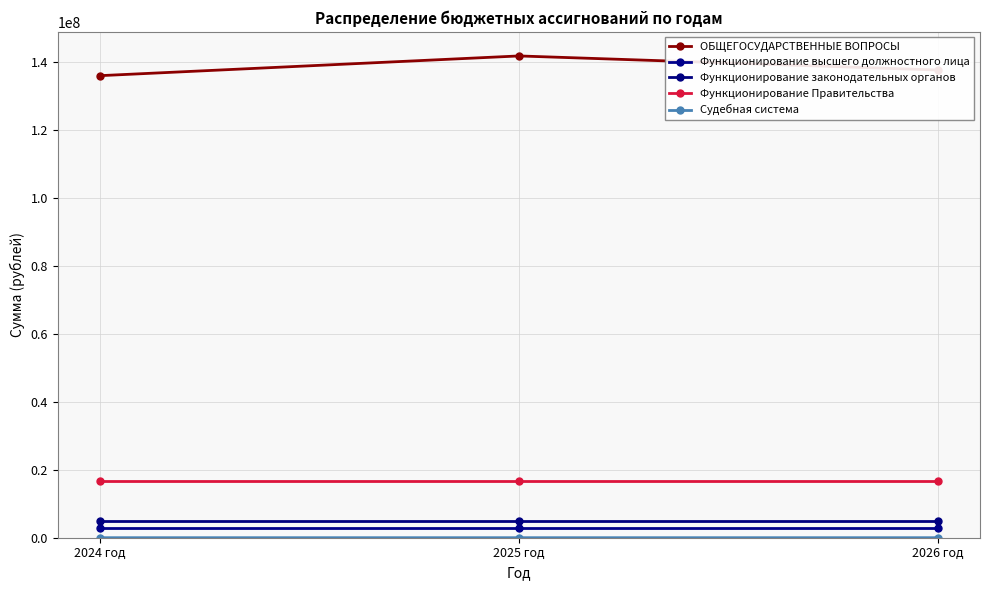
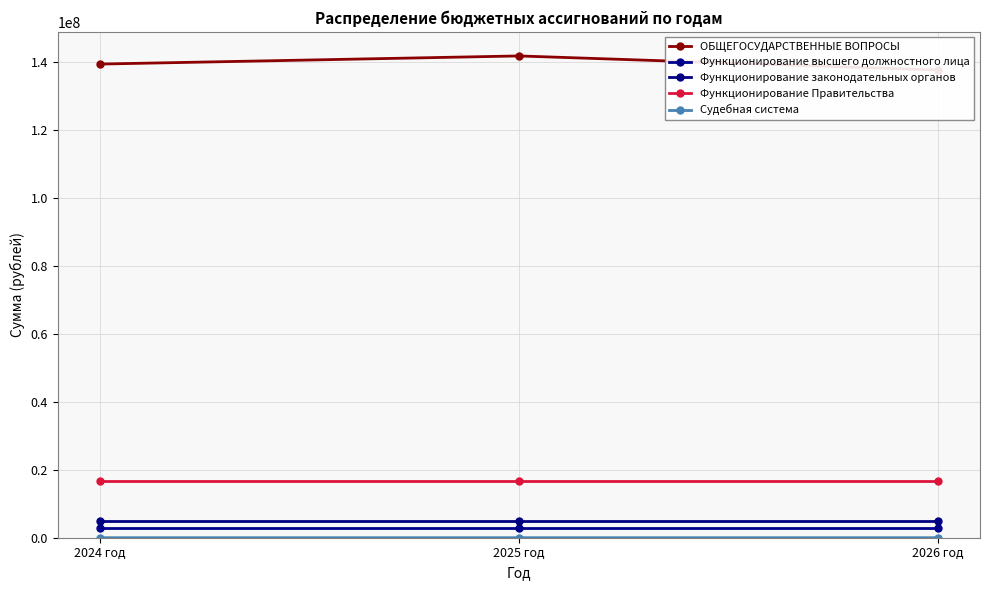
ОБЩЕГОСУДАРСТВЕННЫЕ ВОПРОСЫ, 2024 год: 136000000 -> 139000000
